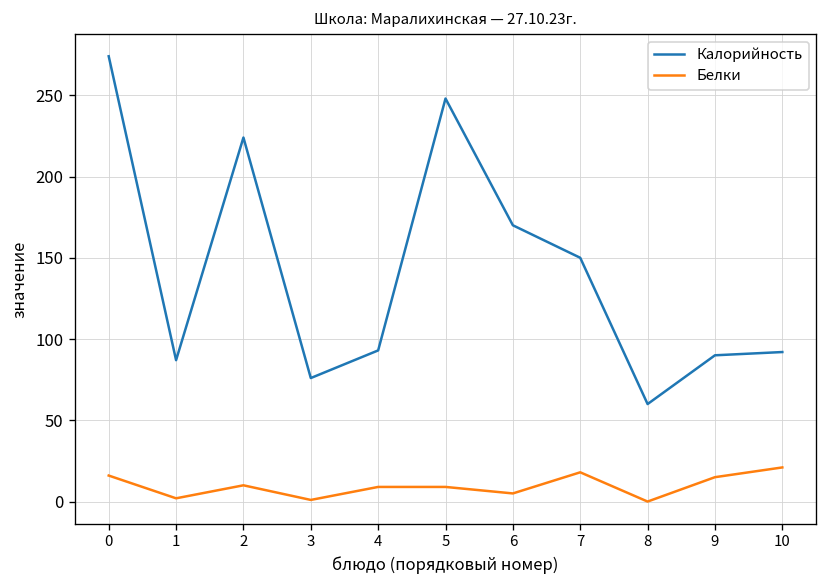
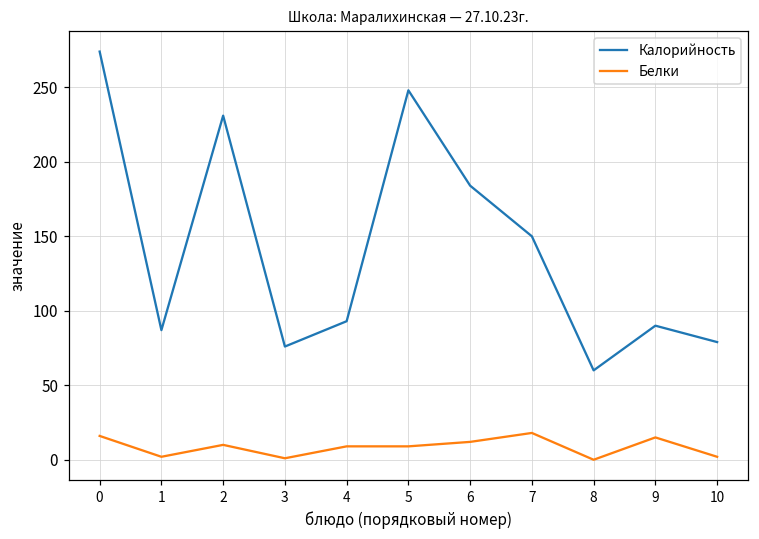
Калорийность, 2: 224 -> 231
Калорийность, 6: 170 -> 184
Белки, 6: 5 -> 12
Калорийность, 10: 92 -> 79
Белки, 10: 21 -> 2
